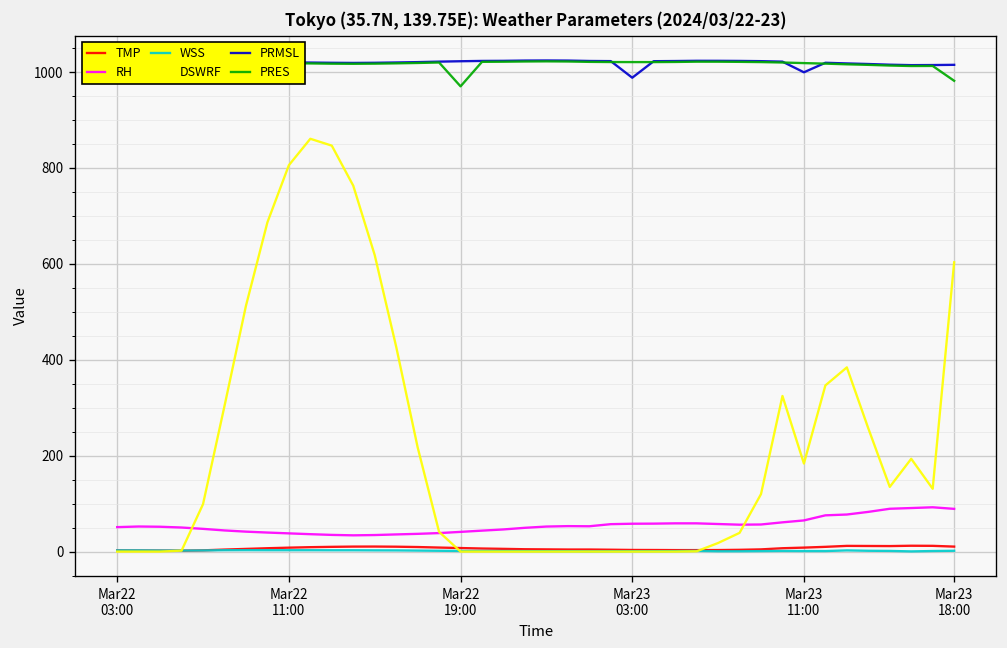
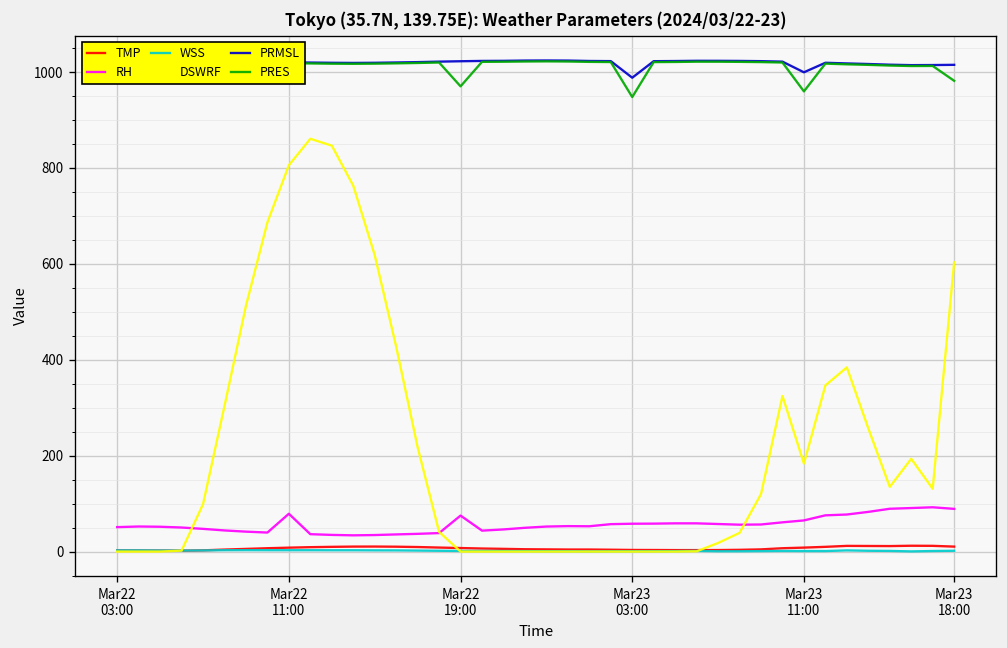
RH, Mar22 11:00: 40 -> 80
RH, Mar22 19:00: 40 -> 80
PRES, Mar23 03:00: 1020 -> 950
PRES, Mar23 11:00: 1020 -> 960
